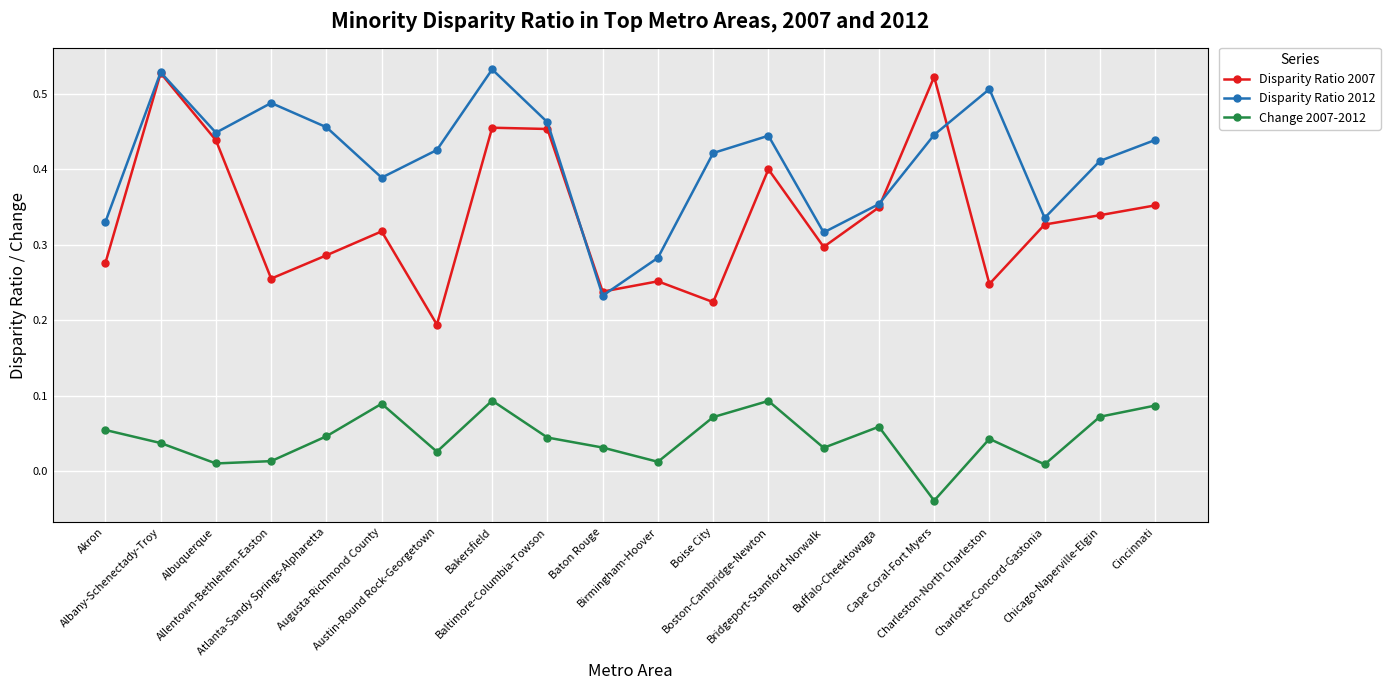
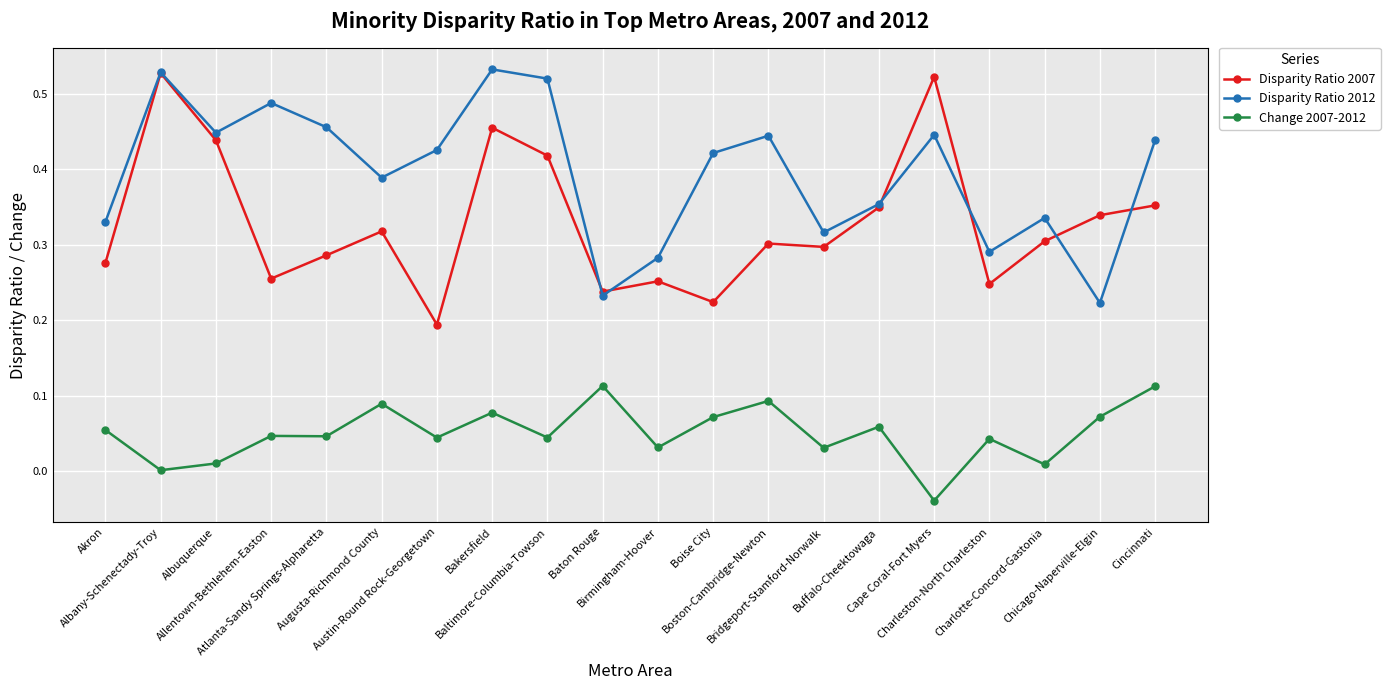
Change 2007-2012, Albany-Schenectady-Troy: 0.04 -> 0.00
Change 2007-2012, Allentown-Bethlehem-Easton: 0.01 -> 0.05
Change 2007-2012, Austin-Round Rock-Georgetown: 0.03 -> 0.04
Change 2007-2012, Bakersfield: 0.09 -> 0.08
Disparity Ratio 2007, Baltimore-Columbia-Towson: 0.45 -> 0.42
Disparity Ratio 2012, Baltimore-Columbia-Towson: 0.46 -> 0.52
Change 2007-2012, Baton Rouge: 0.03 -> 0.11
Change 2007-2012, Birmingham-Hoover: 0.01 -> 0.03
Disparity Ratio 2007, Boston-Cambridge-Newton: 0.40 -> 0.30
Disparity Ratio 2012, Charleston-North Charleston: 0.51 -> 0.29
Disparity Ratio 2007, Charlotte-Concord-Gastonia: 0.33 -> 0.30
Disparity Ratio 2012, Chicago-Naperville-Elgin: 0.41 -> 0.22
Change 2007-2012, Cincinnati: 0.09 -> 0.11
